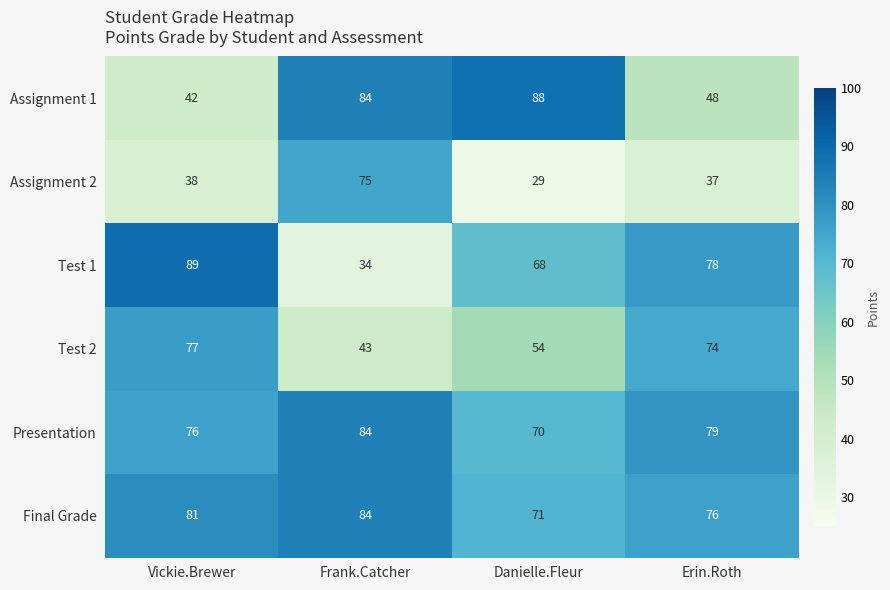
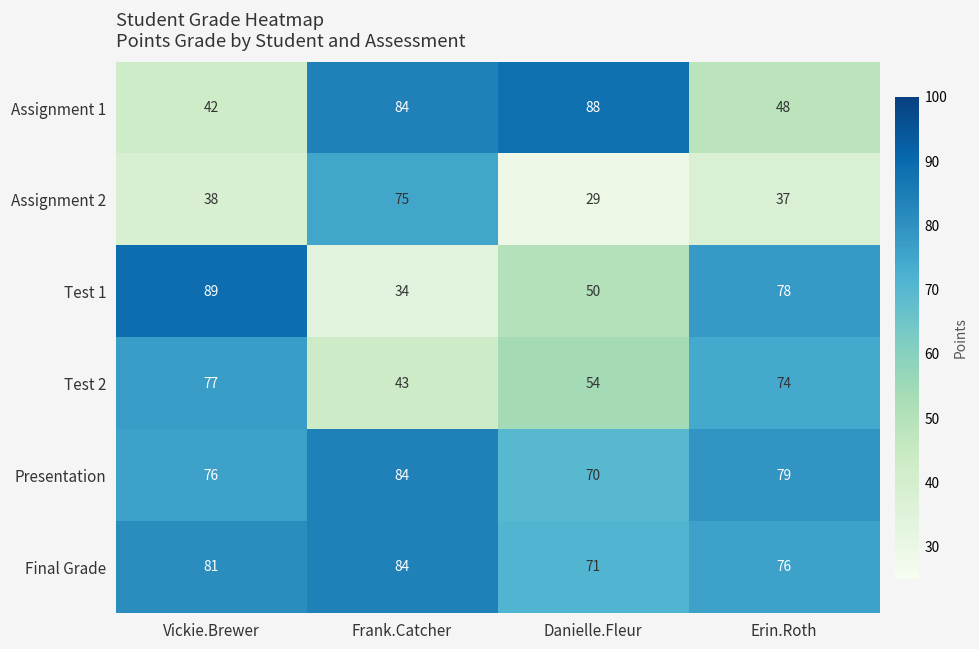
Test 1, Danielle.Fleur: 68 -> 50
